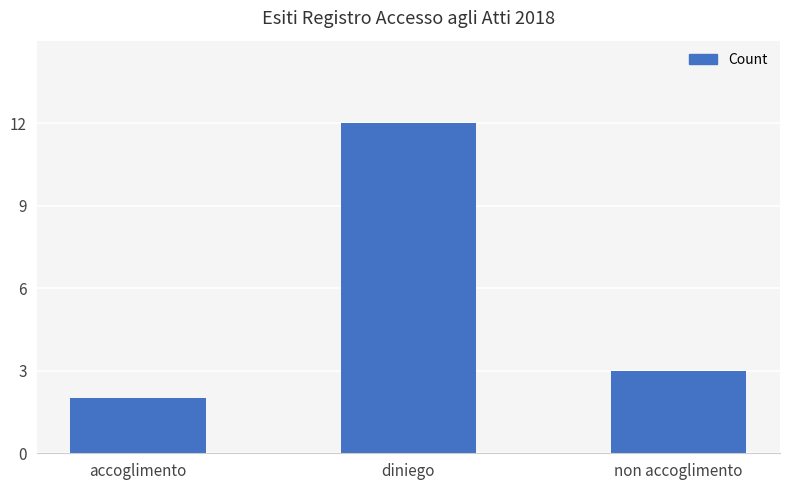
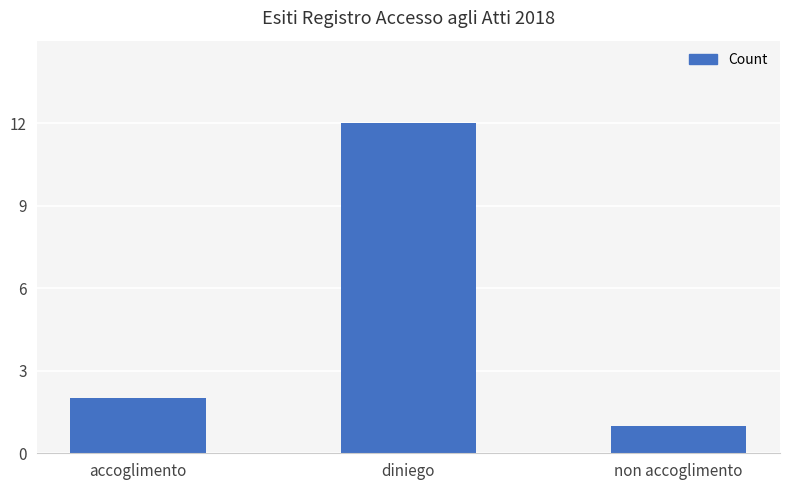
non accoglimento: 3 -> 1
